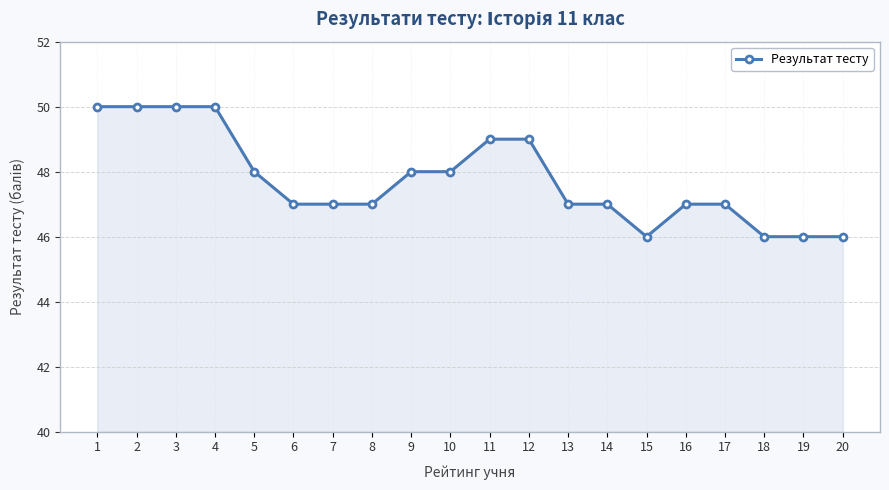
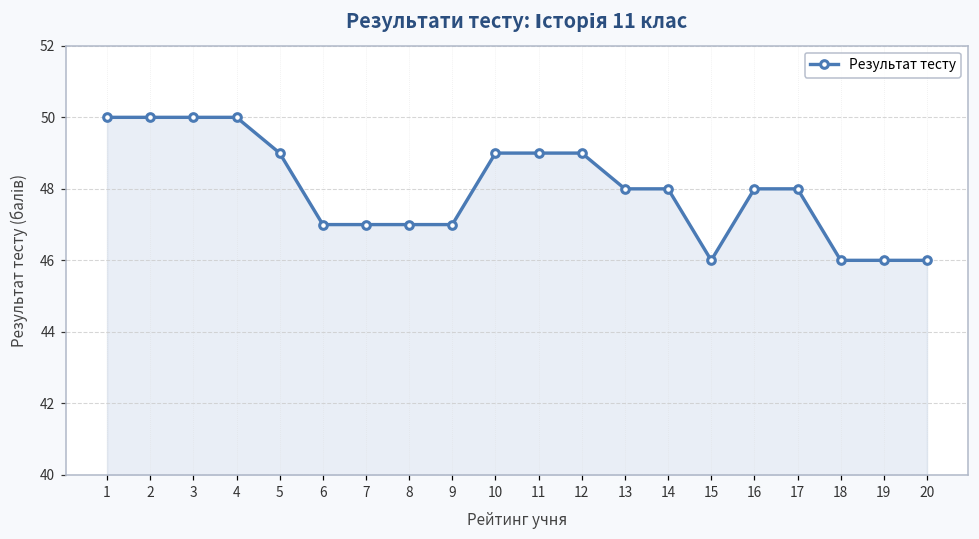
5: 48 -> 49
9: 48 -> 47
10: 48 -> 49
13: 47 -> 48
14: 47 -> 48
16: 47 -> 48
17: 47 -> 48
